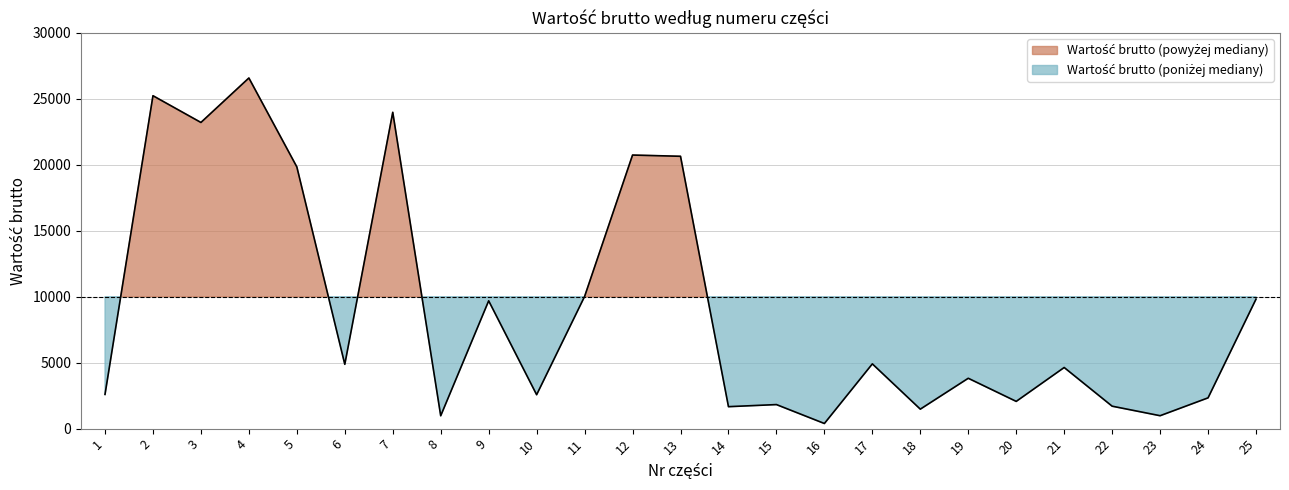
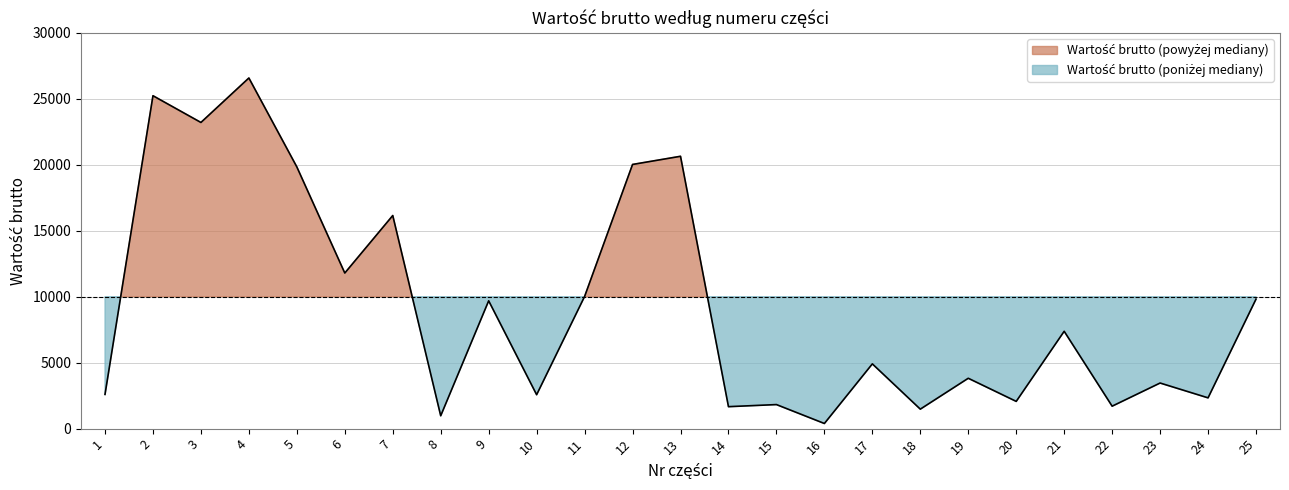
6: 4900 -> 11800
7: 24000 -> 16200
12: 20700 -> 20000
21: 4600 -> 7400
23: 1000 -> 3500
